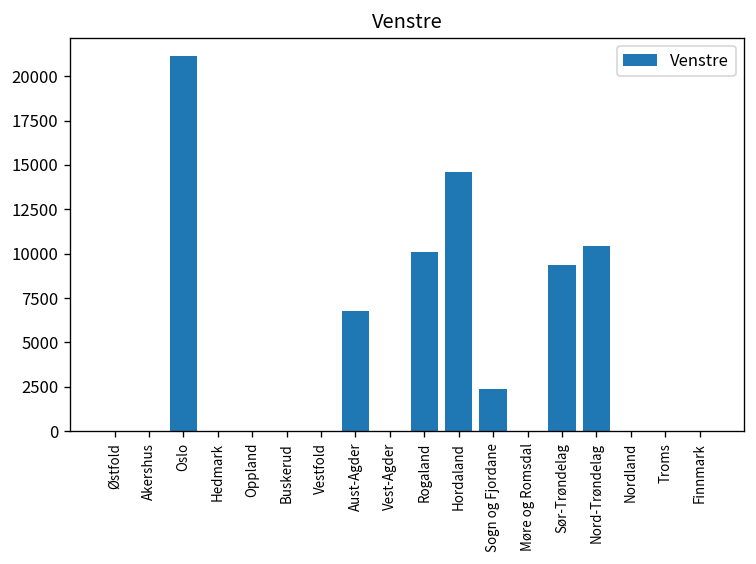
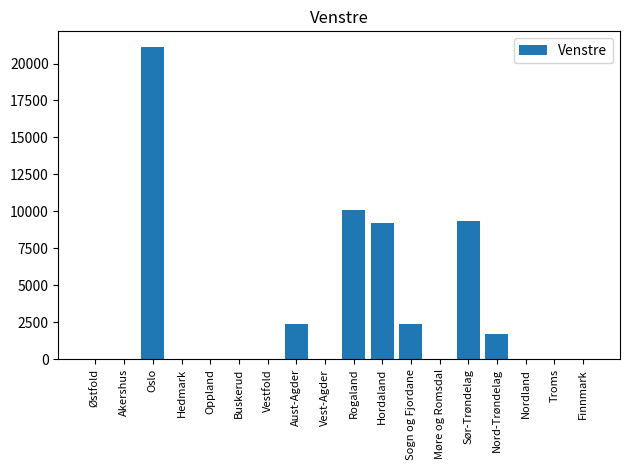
Aust-Agder: 6700 -> 2400
Hordaland: 14600 -> 9200
Nord-Trøndelag: 10400 -> 1700
